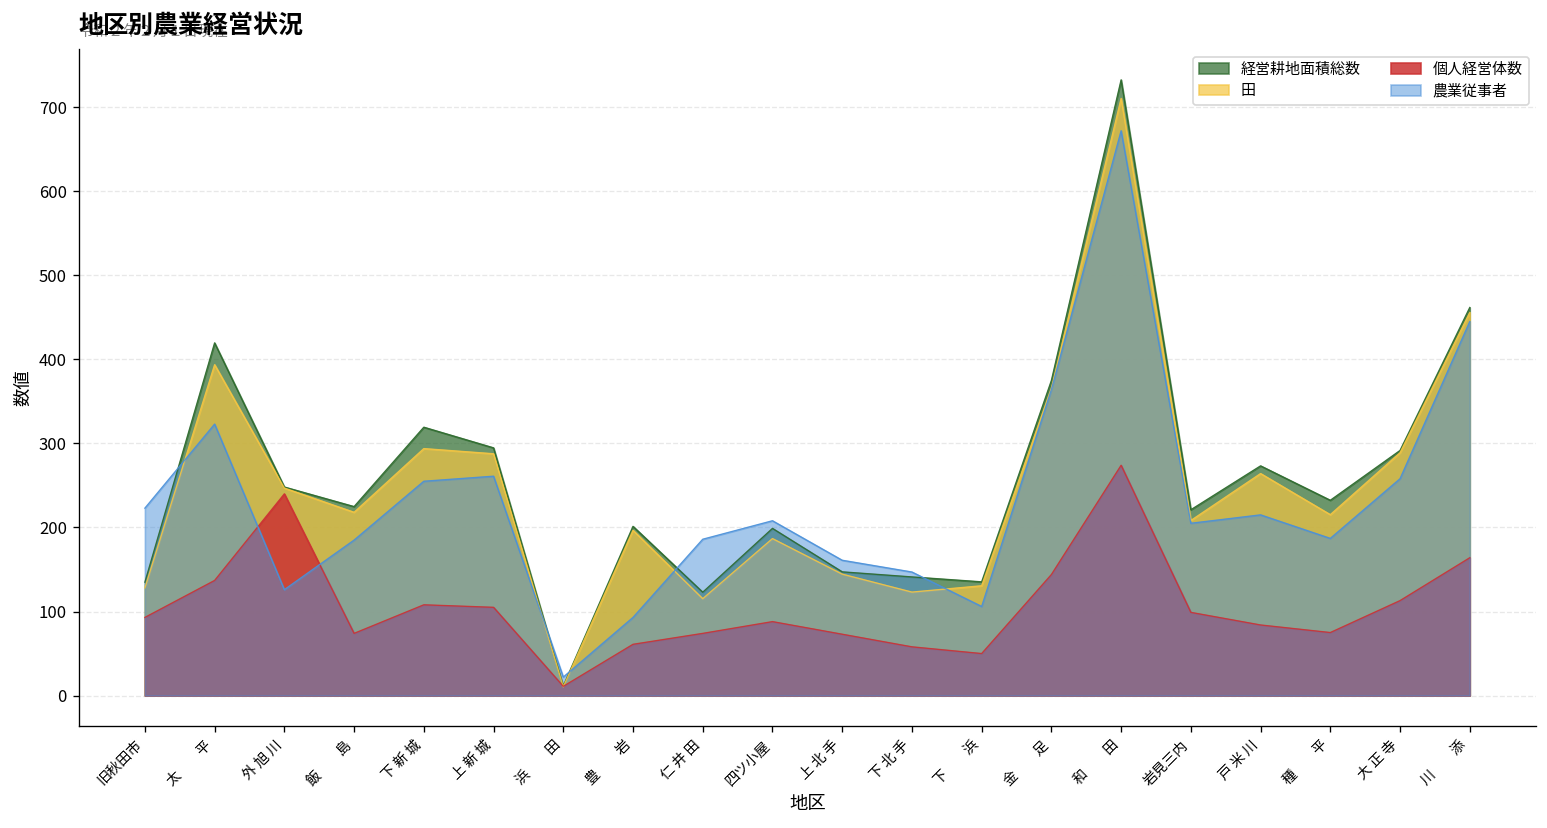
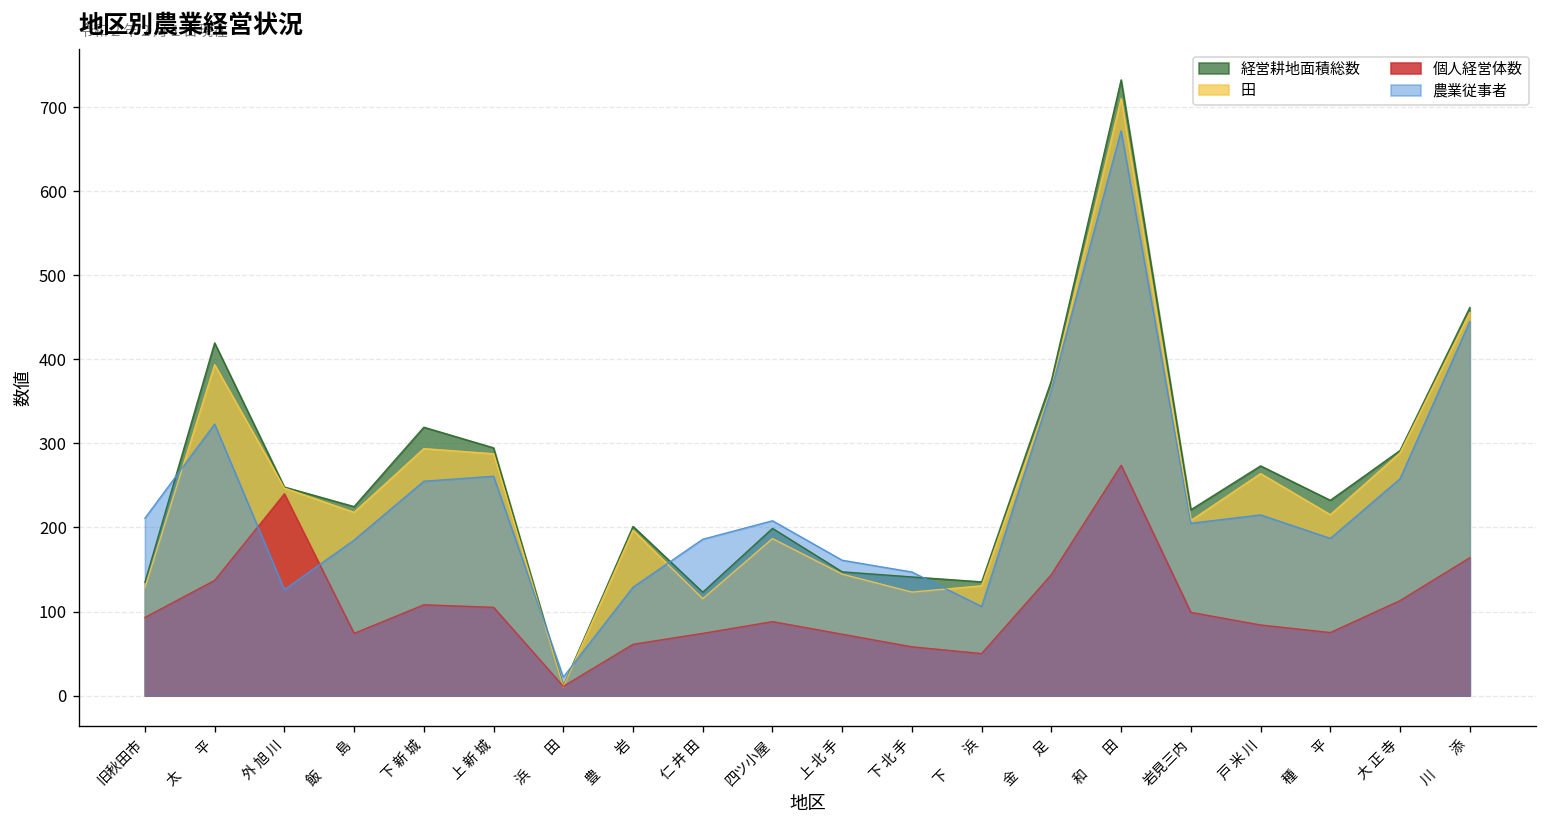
農業従事者, 旧秋田市: 220 -> 210
農業従事者, 豊 岩: 90 -> 130
